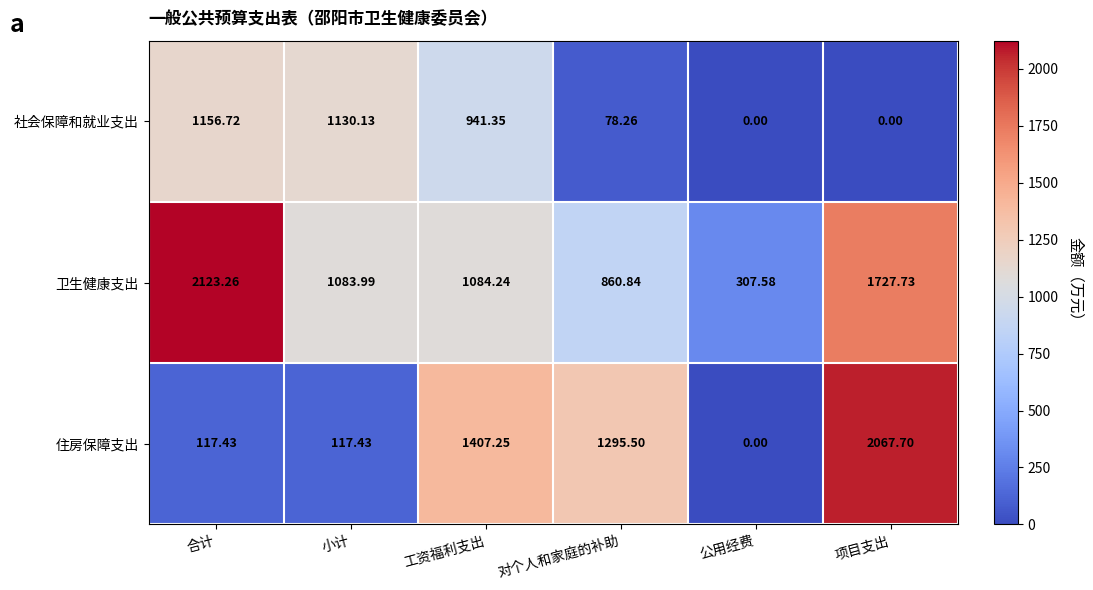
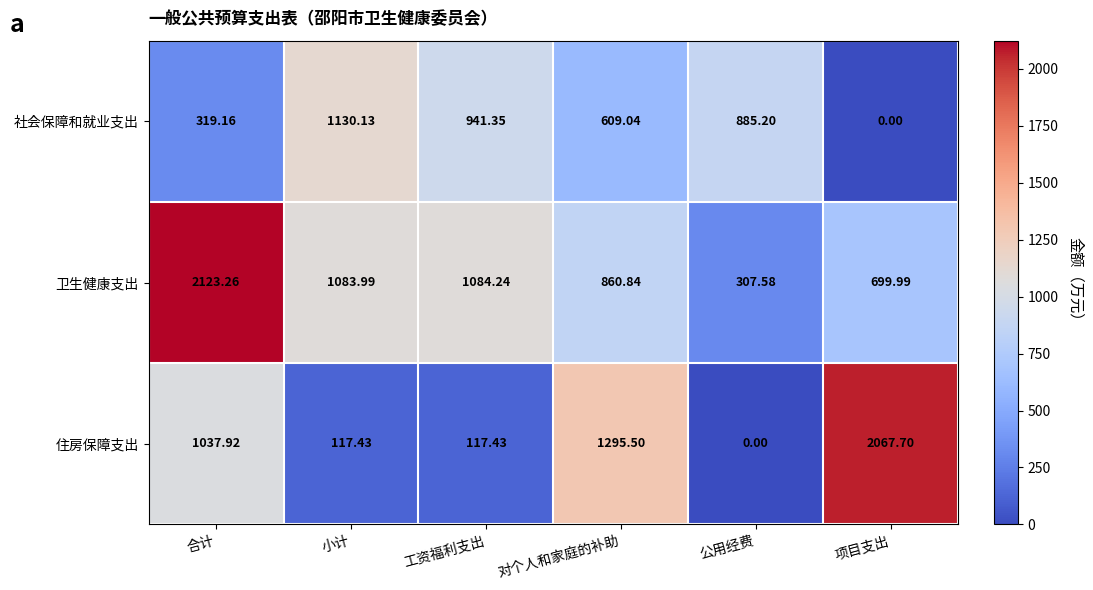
社会保障和就业支出, 合计: 1156.72 -> 319.16
社会保障和就业支出, 对个人和家庭的补助: 78.26 -> 609.04
社会保障和就业支出, 公用经费: 0.00 -> 885.20
卫生健康支出, 项目支出: 1727.73 -> 699.99
住房保障支出, 合计: 117.43 -> 1037.92
住房保障支出, 工资福利支出: 1407.25 -> 117.43
